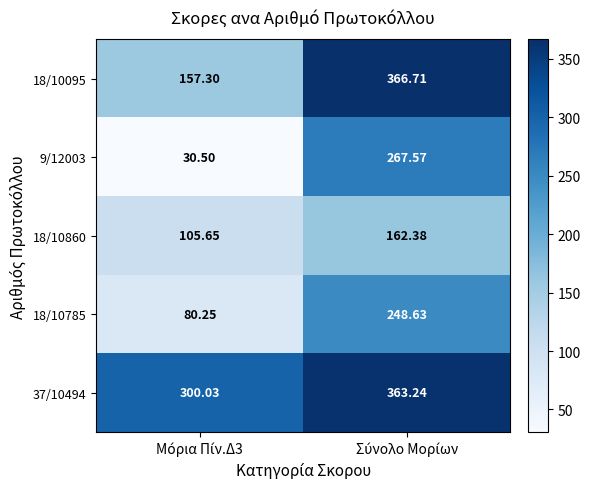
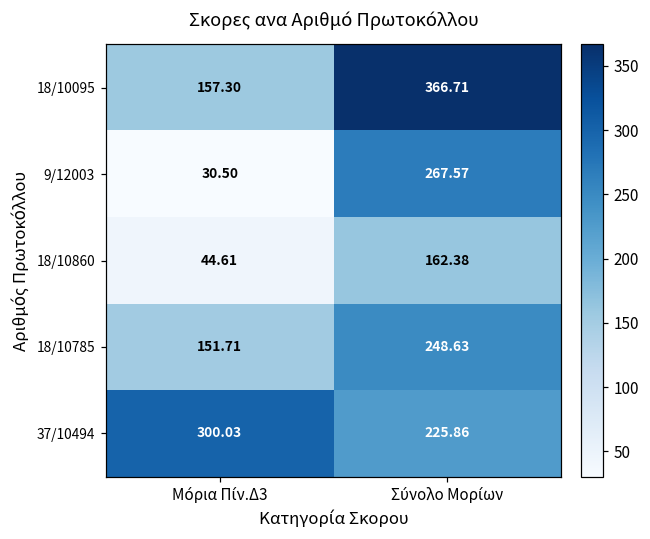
18/10860, Μόρια Πίν.Δ3: 105.65 -> 44.61
18/10785, Μόρια Πίν.Δ3: 80.25 -> 151.71
37/10494, Σύνολο Μορίων: 363.24 -> 225.86
